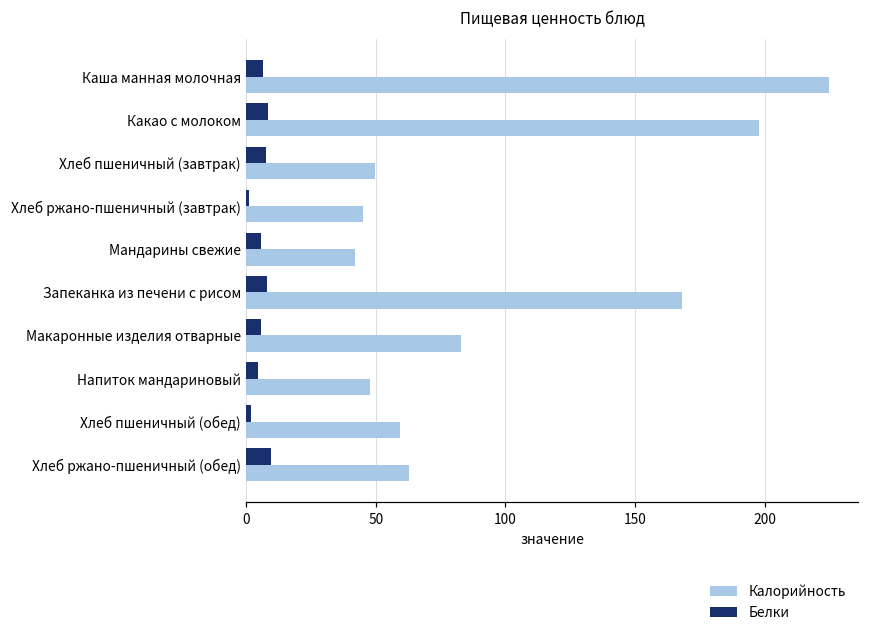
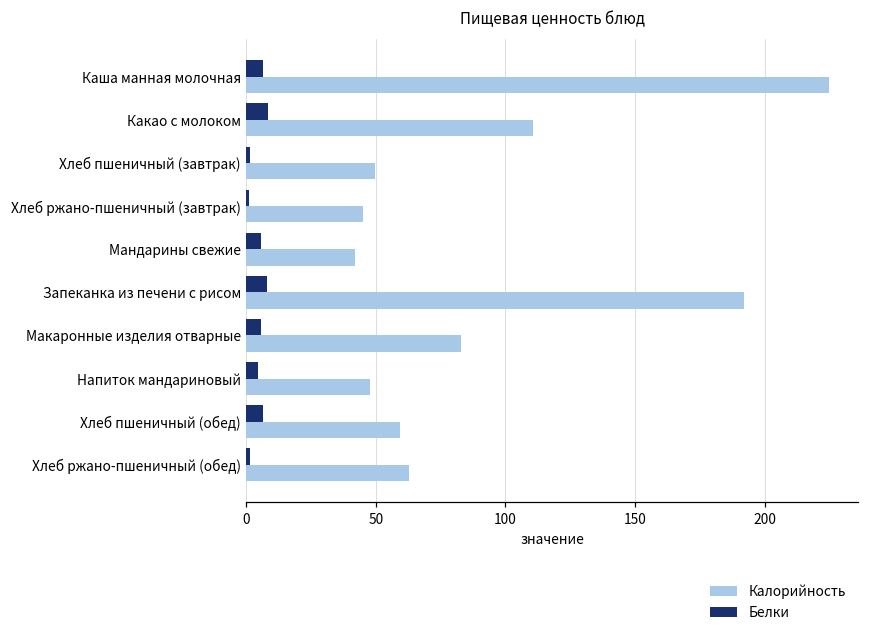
Калорийность, Какао с молоком: 198 -> 111
Белки, Хлеб пшеничный (завтрак): 8 -> 2
Калорийность, Запеканка из печени с рисом: 168 -> 192
Белки, Хлеб пшеничный (обед): 2 -> 7
Белки, Хлеб ржано-пшеничный (обед): 9 -> 1
